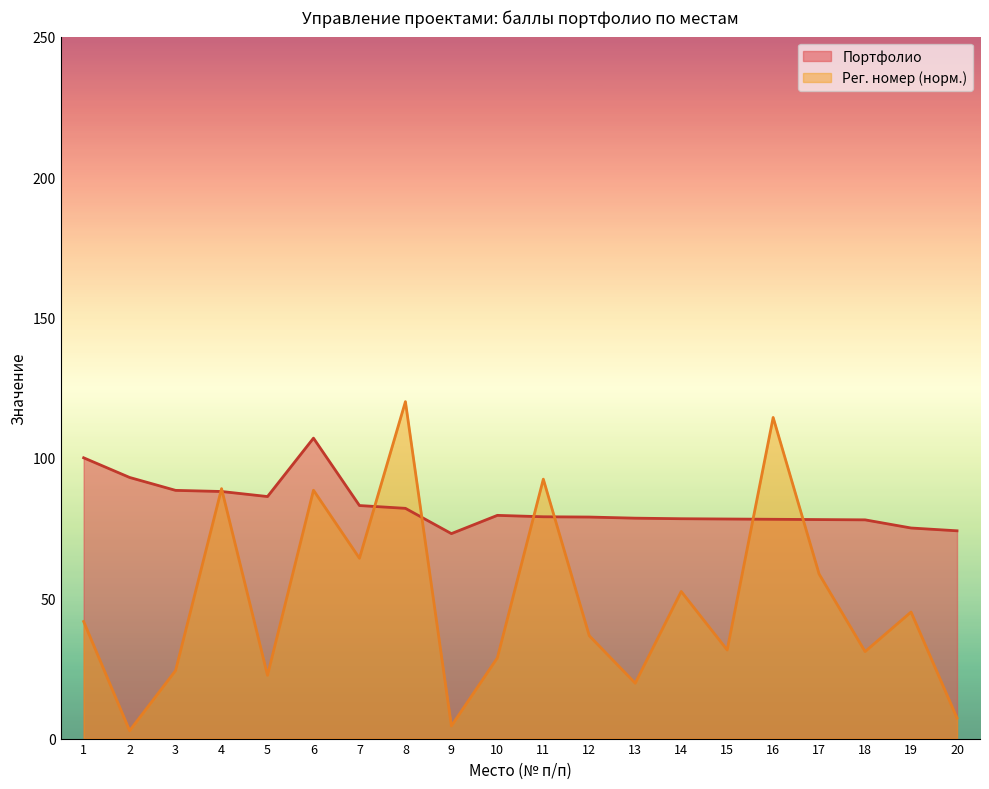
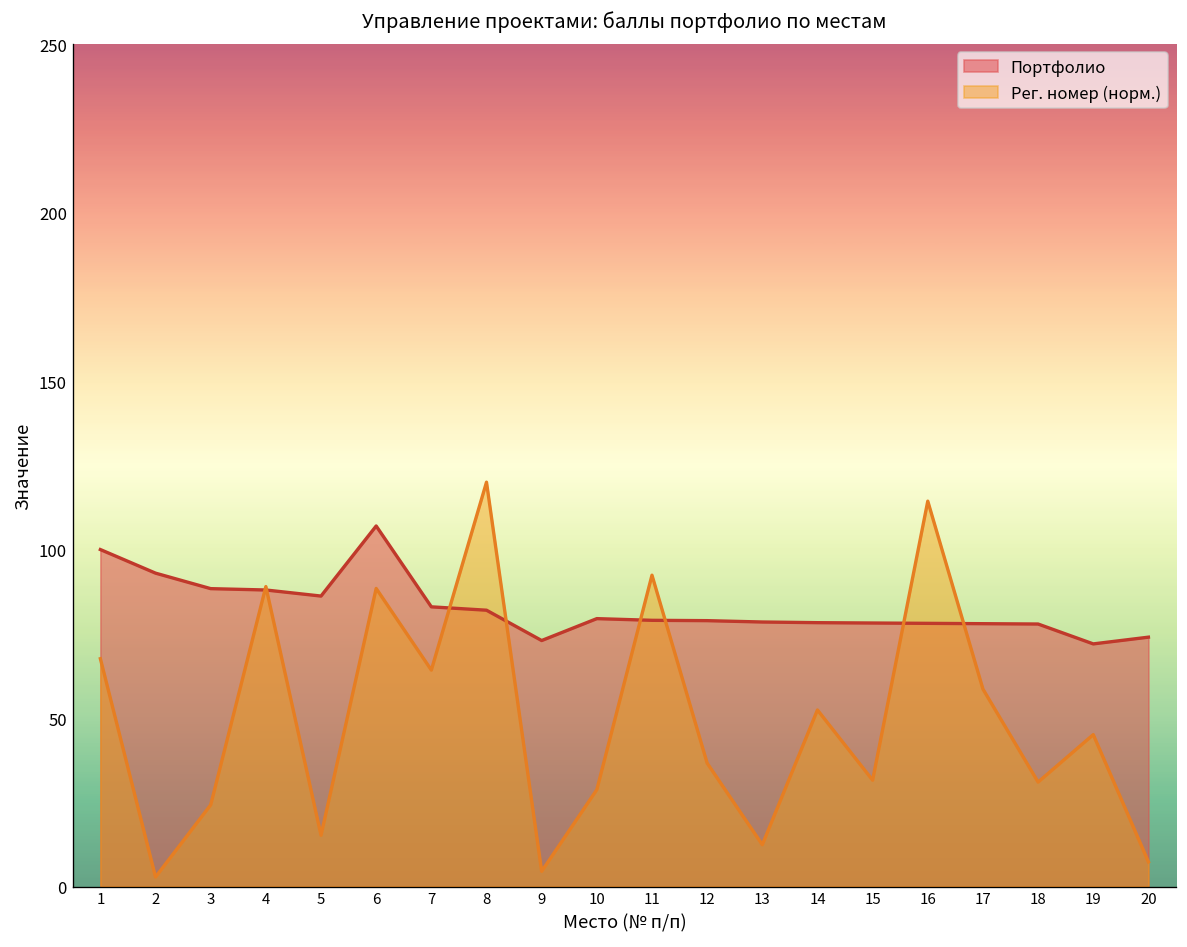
Рег. номер (норм.), 1: 42 -> 68
Рег. номер (норм.), 5: 23 -> 15
Рег. номер (норм.), 13: 20 -> 12
Портфолио, 19: 75 -> 72
